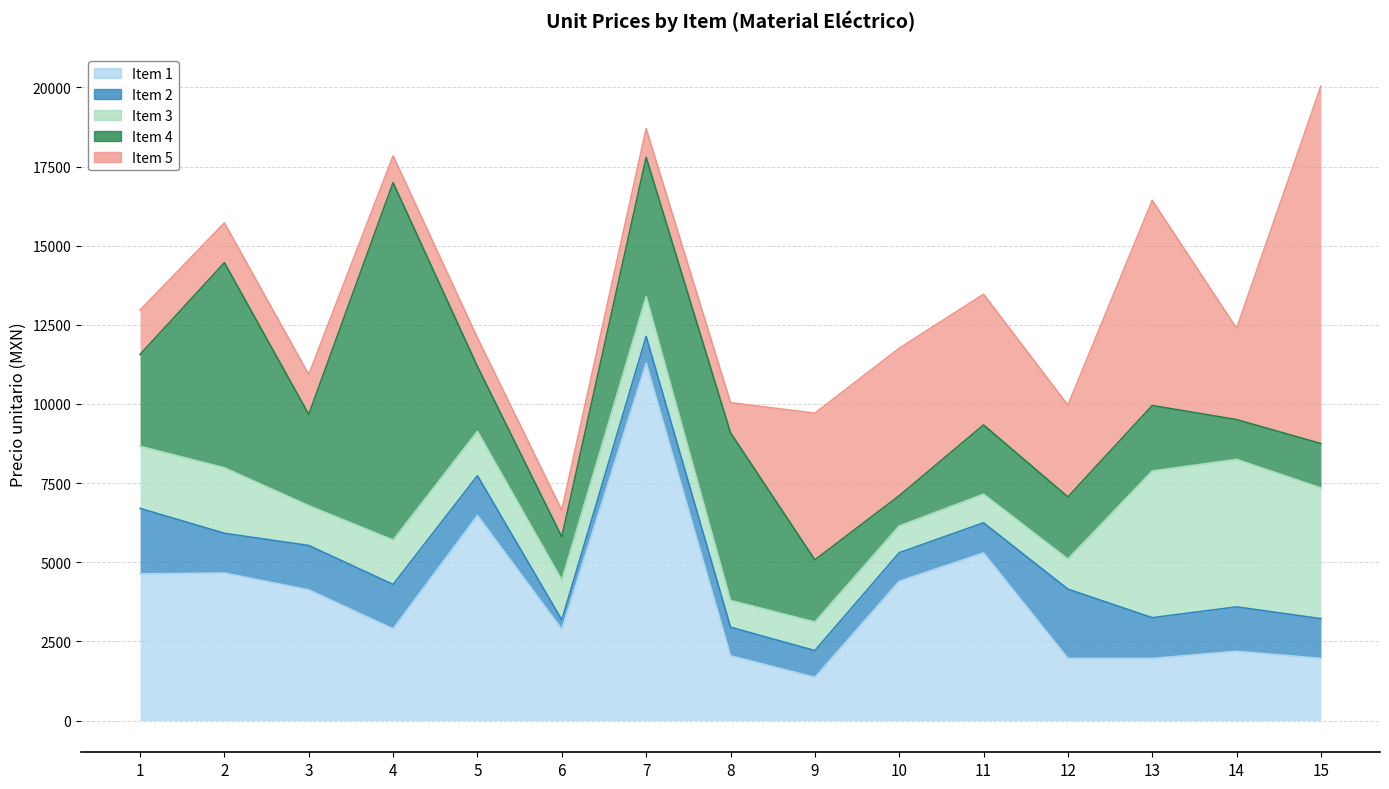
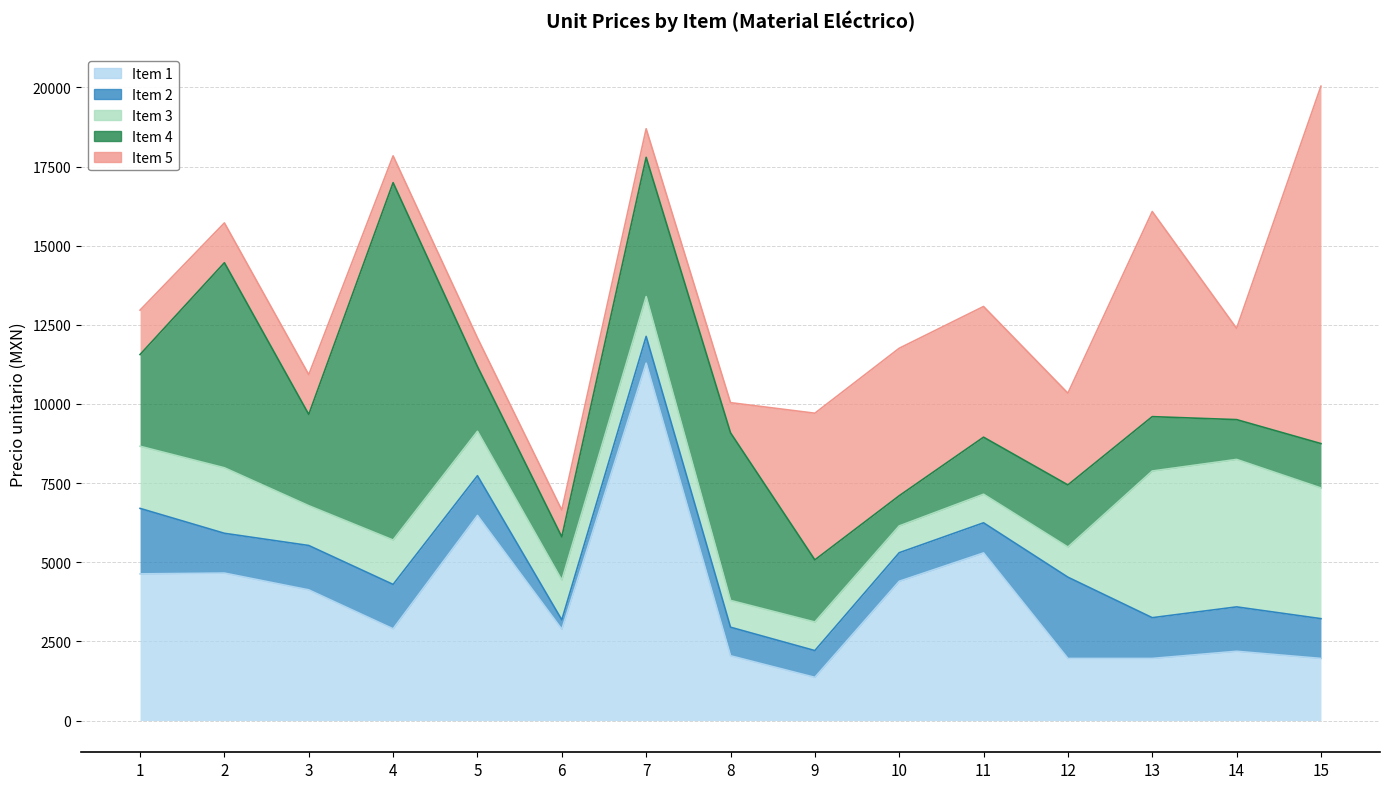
Item 4, 11: 2200 -> 1800
Item 2, 12: 2200 -> 2600
Item 4, 13: 2100 -> 1700
